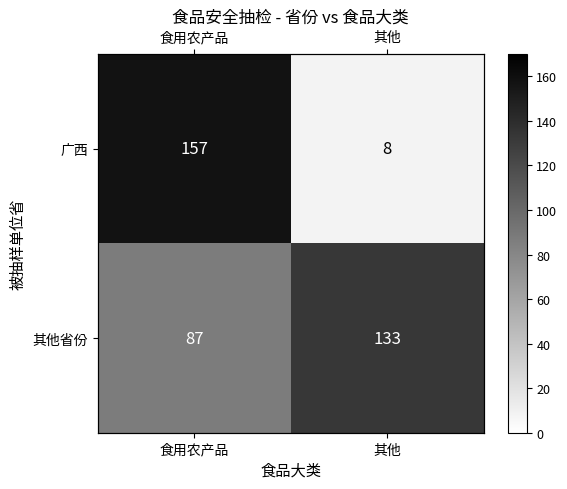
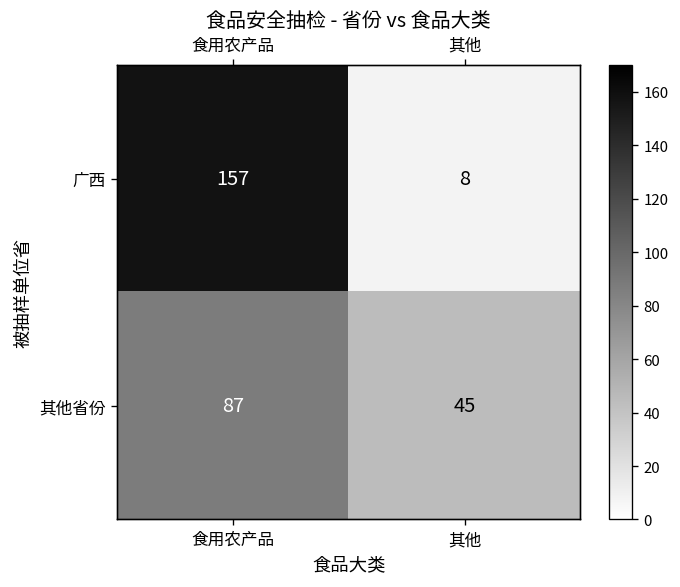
其他省份, 其他: 133 -> 45
